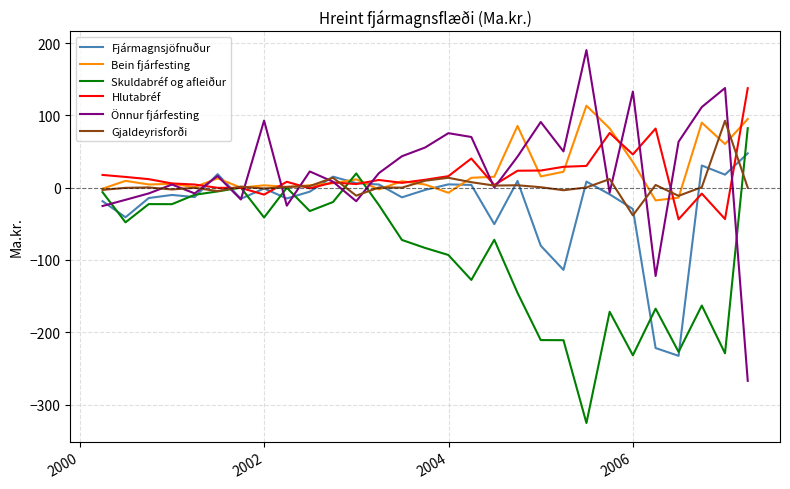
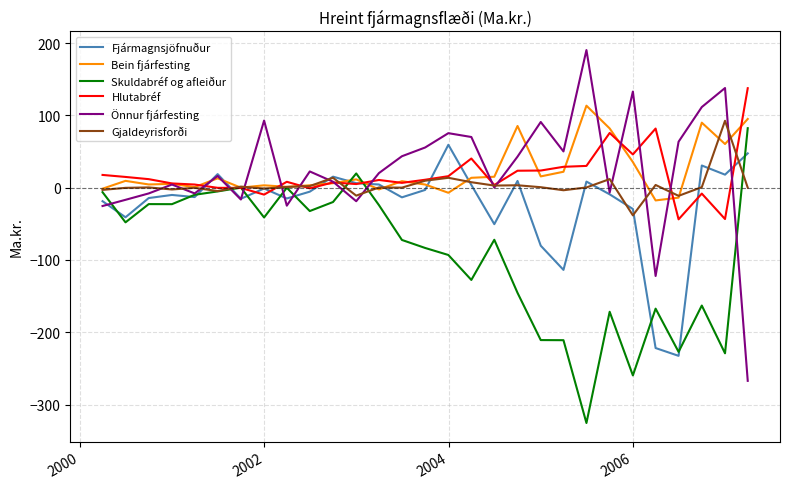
Fjármagnsjöfnuður, 2004: 0 -> 60
Skuldabréf og afleiður, 2006: -230 -> -260
